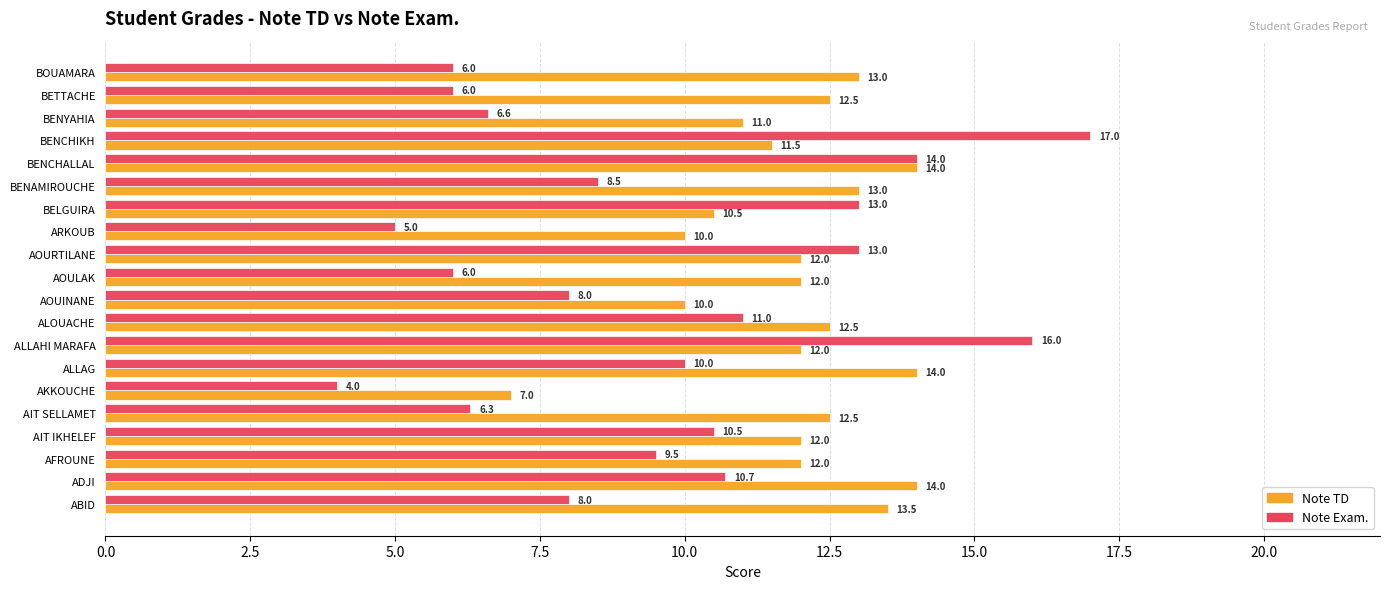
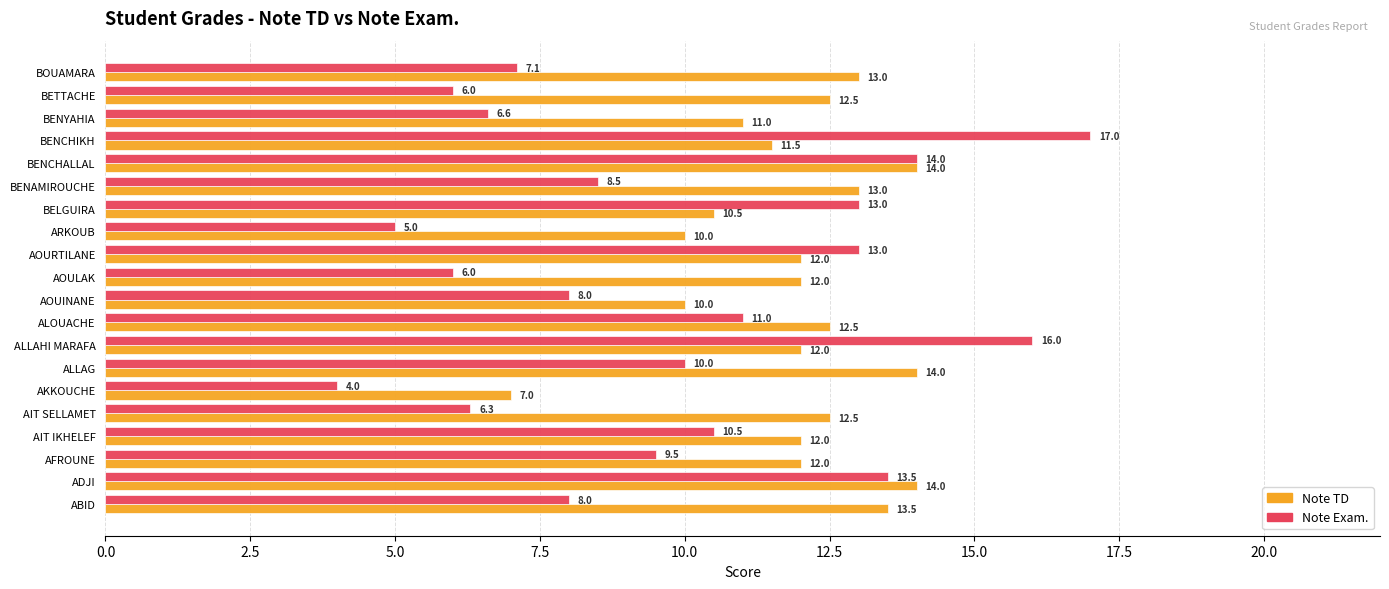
Note Exam., BOUAMARA: 6.0 -> 7.1
Note Exam., ADJI: 10.7 -> 13.5
